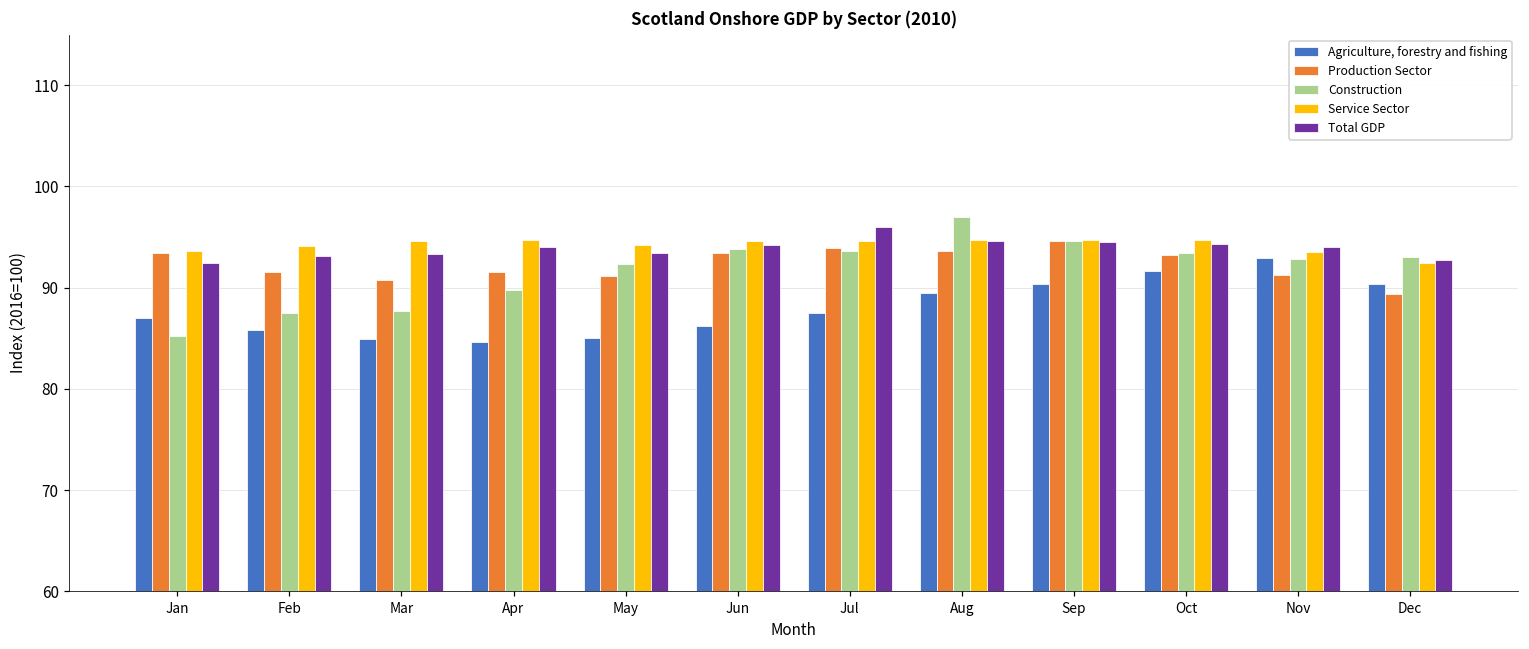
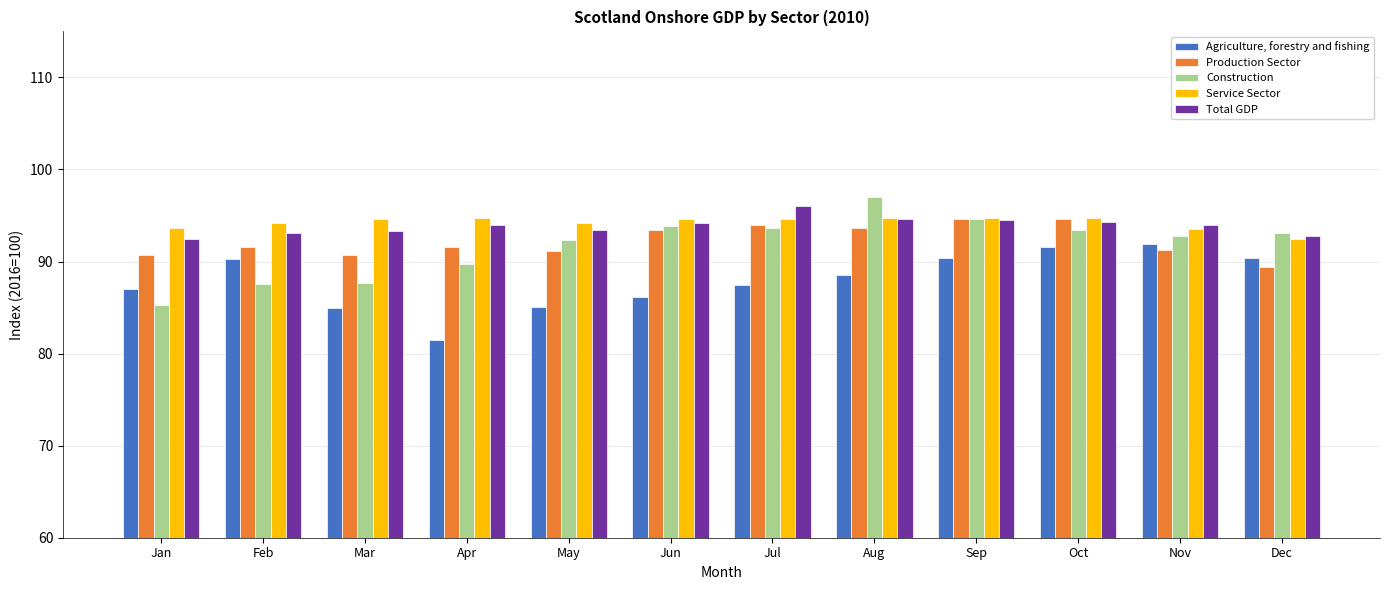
Production Sector, Jan: 93 -> 91
Agriculture, forestry and fishing, Feb: 86 -> 90
Agriculture, forestry and fishing, Apr: 85 -> 82
Agriculture, forestry and fishing, Aug: 89.5 -> 88.6
Production Sector, Oct: 93 -> 95
Agriculture, forestry and fishing, Nov: 93 -> 92
